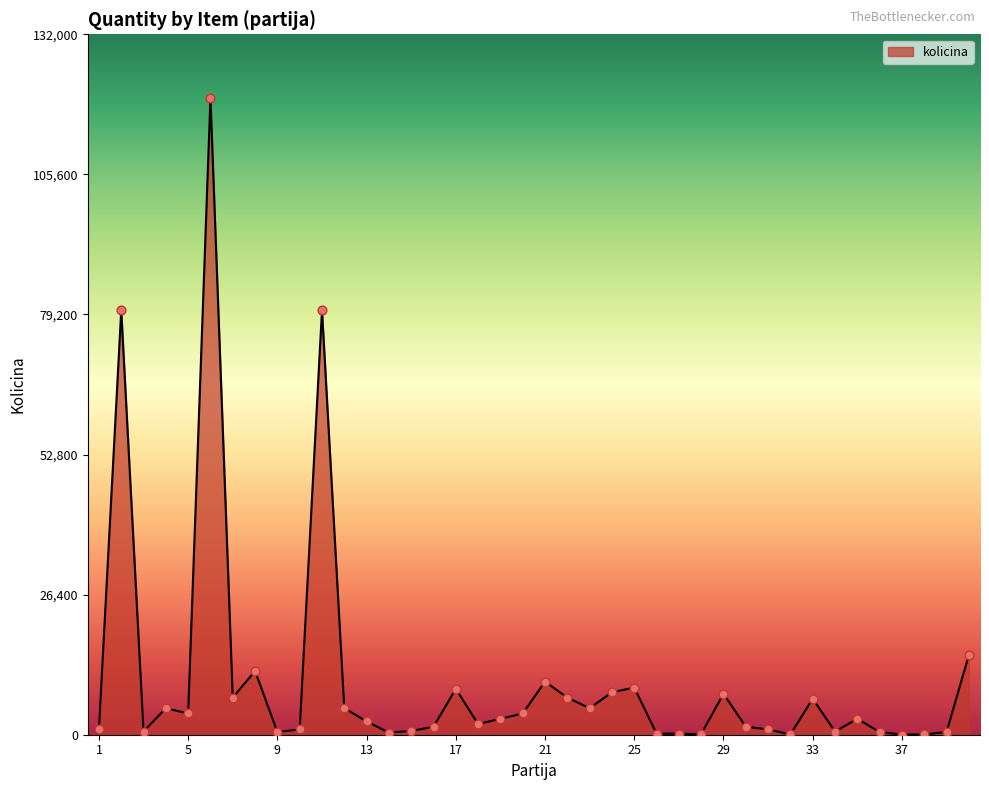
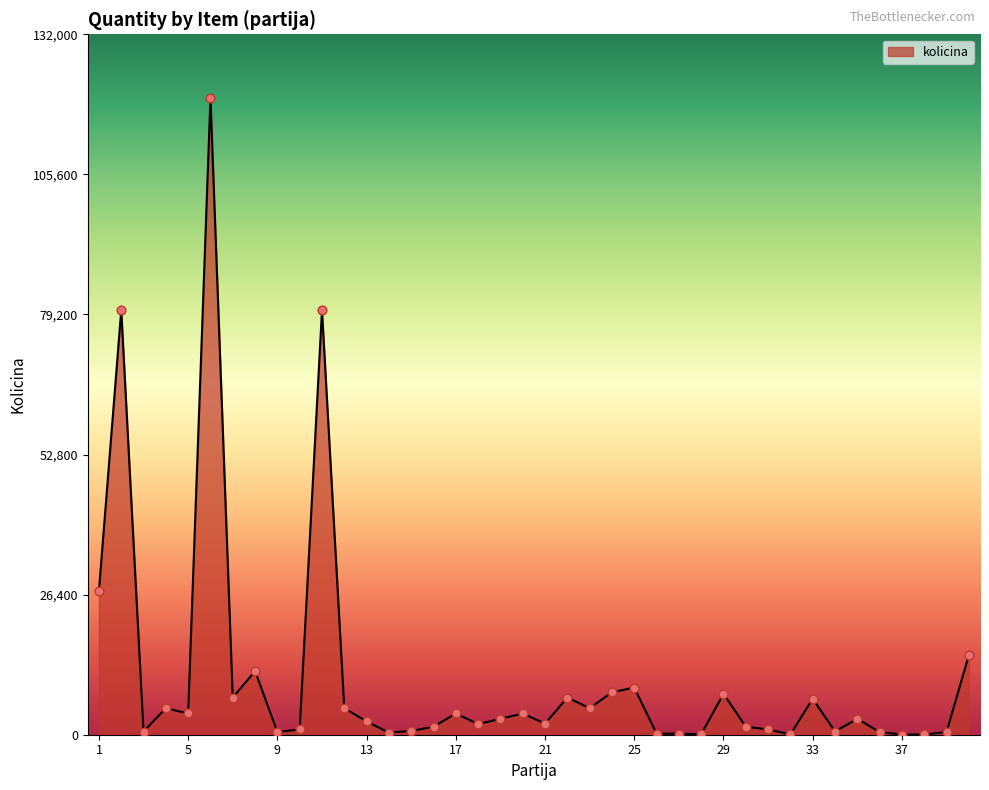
1: 1,000 -> 27,000
17: 9,000 -> 4,000
21: 10,000 -> 2,000
